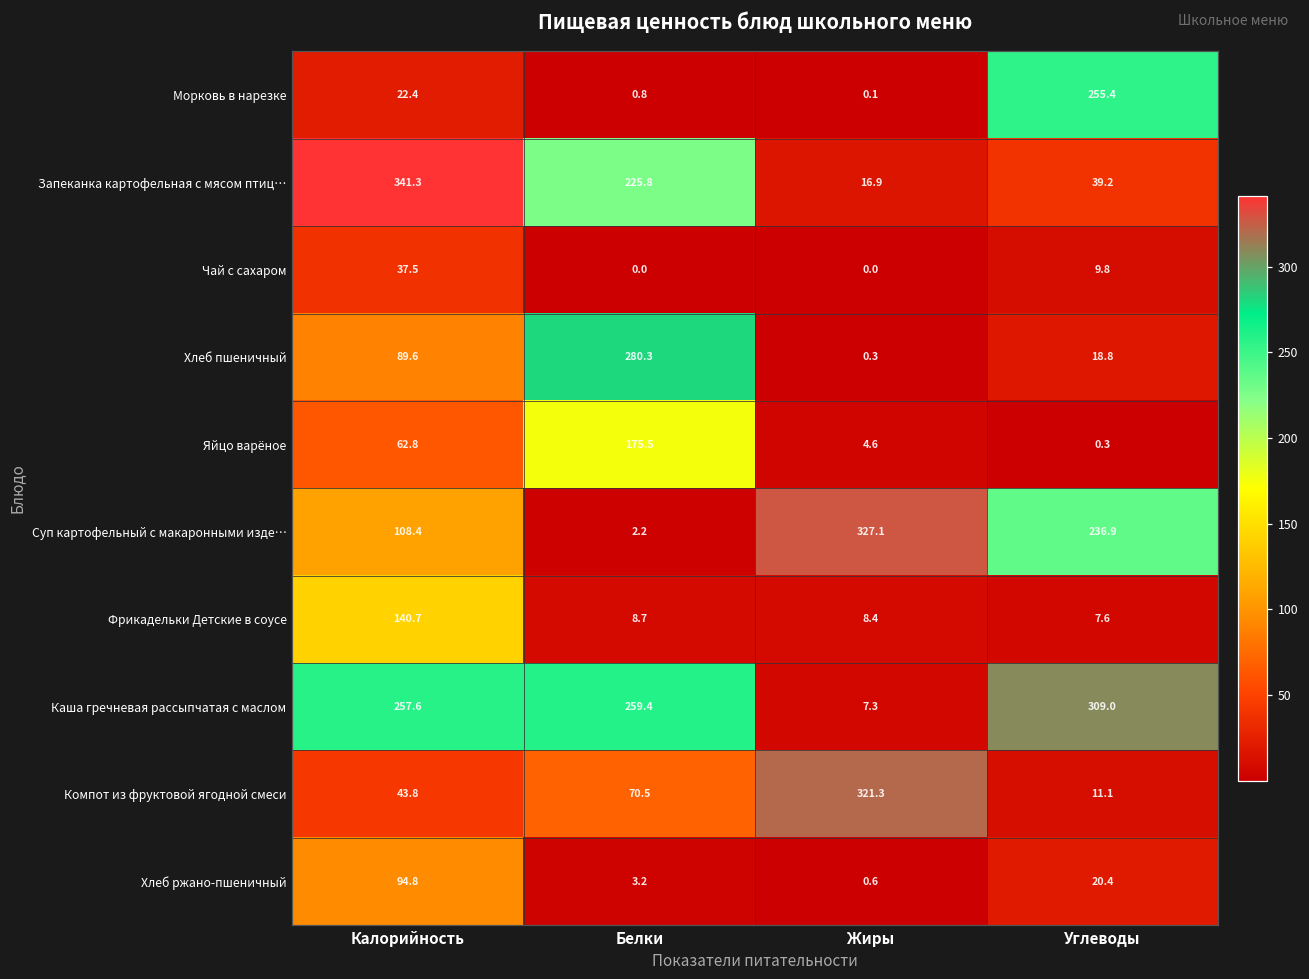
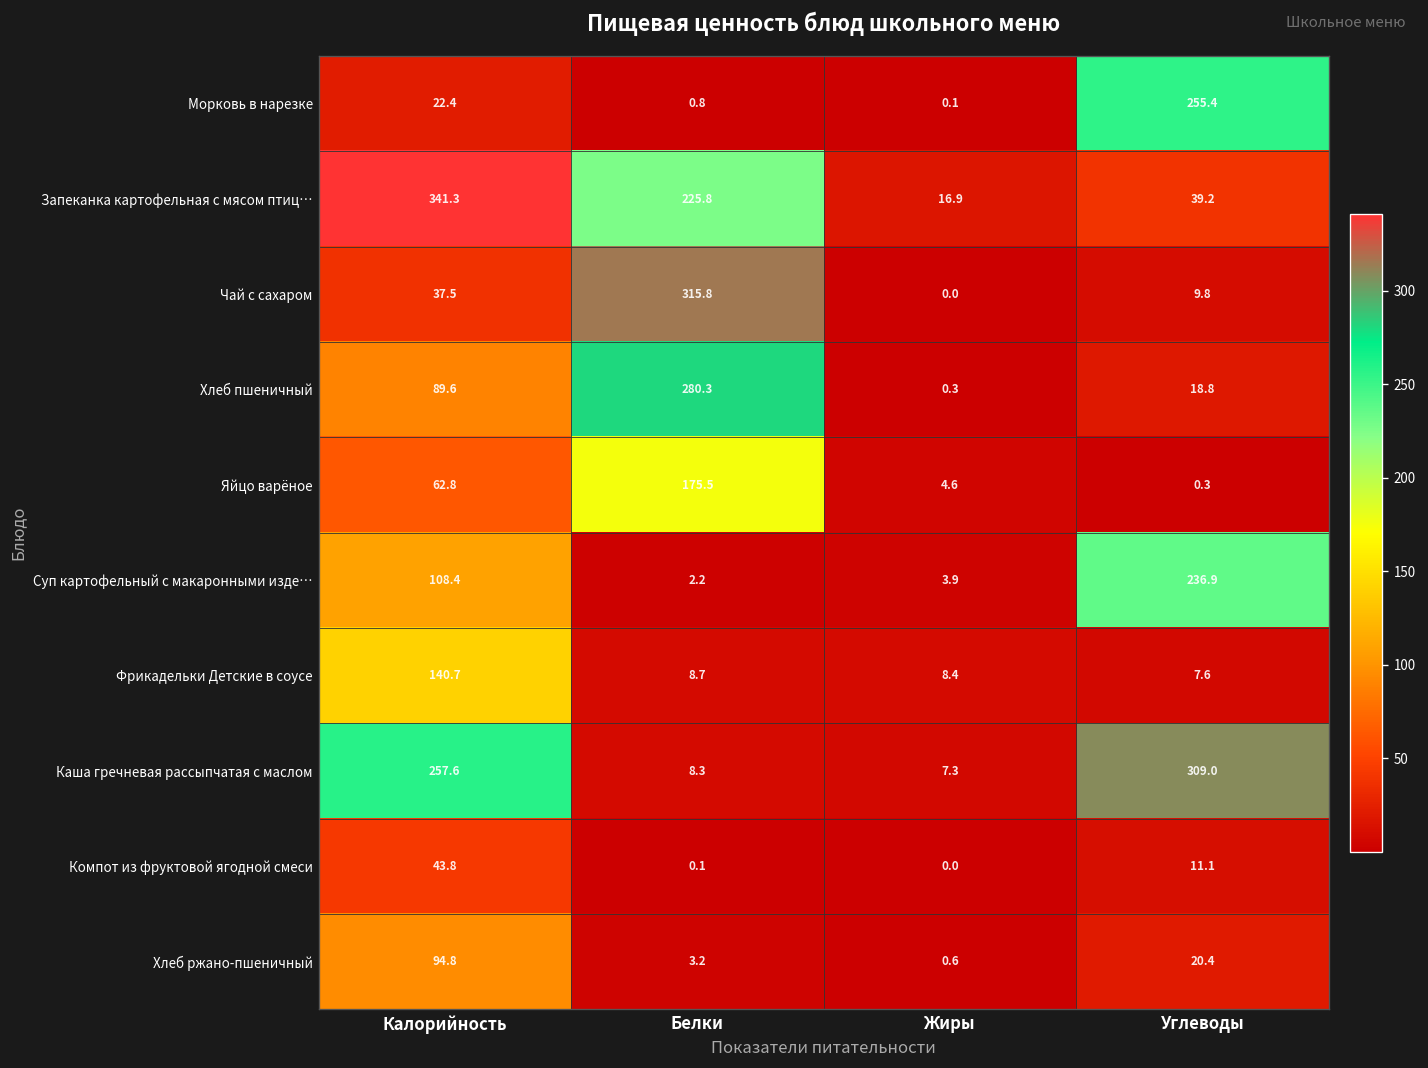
Чай с сахаром, Белки: 0.0 -> 315.8
Суп картофельный с макаронными изде…, Жиры: 327.1 -> 3.9
Каша гречневая рассыпчатая с маслом, Белки: 259.4 -> 8.3
Компот из фруктовой ягодной смеси, Белки: 70.5 -> 0.1
Компот из фруктовой ягодной смеси, Жиры: 321.3 -> 0.0
